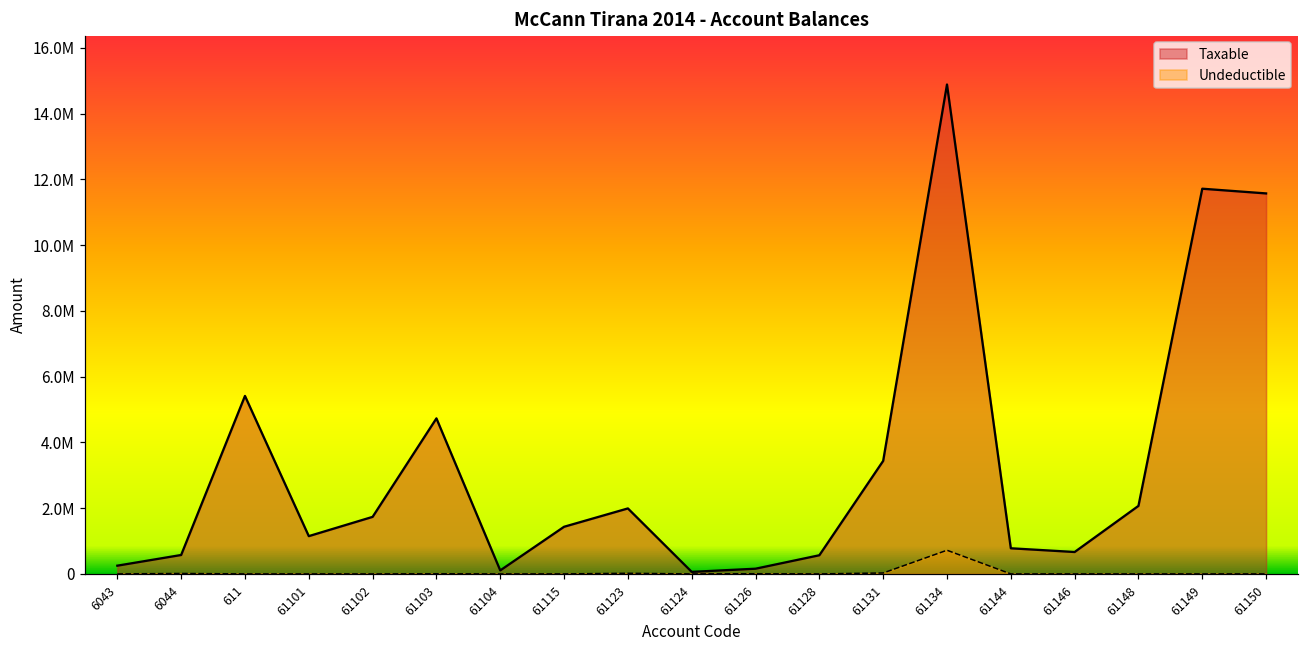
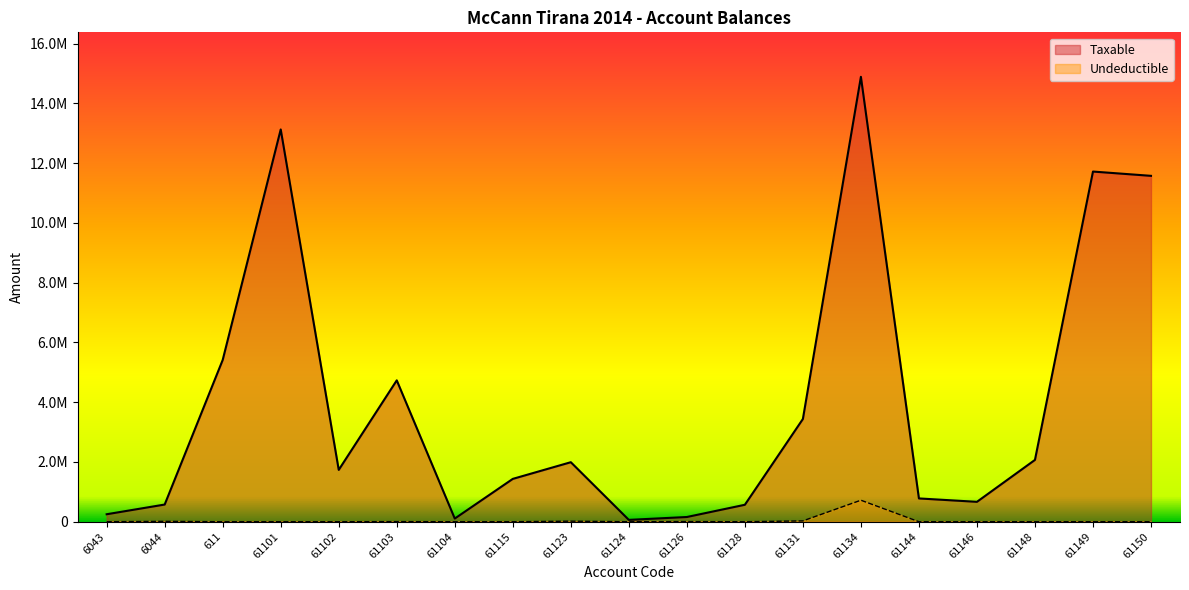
Taxable, 61101: 1100000 -> 13100000
